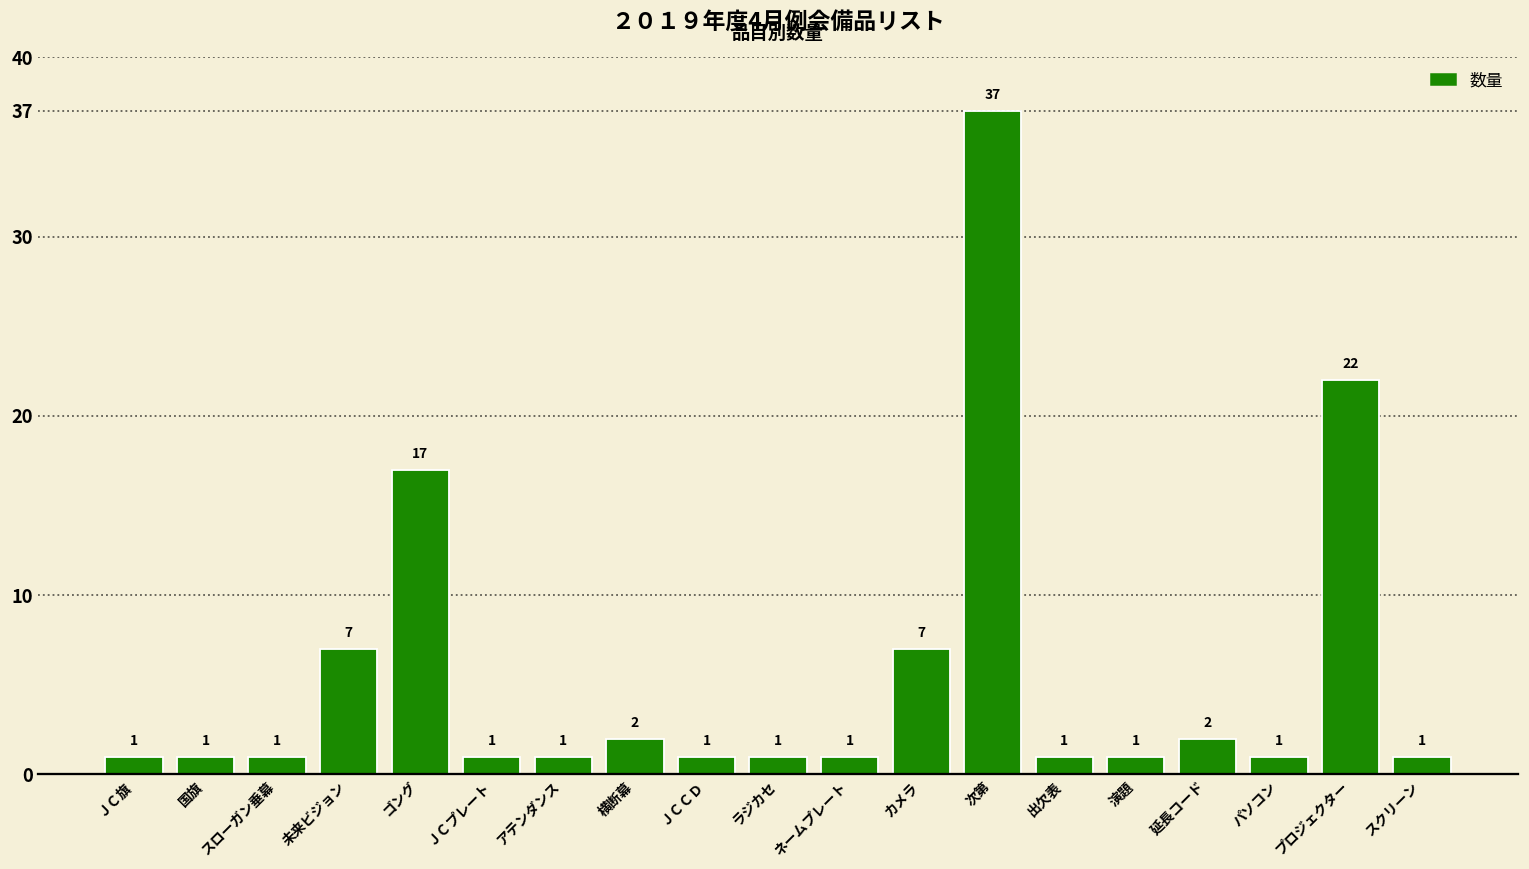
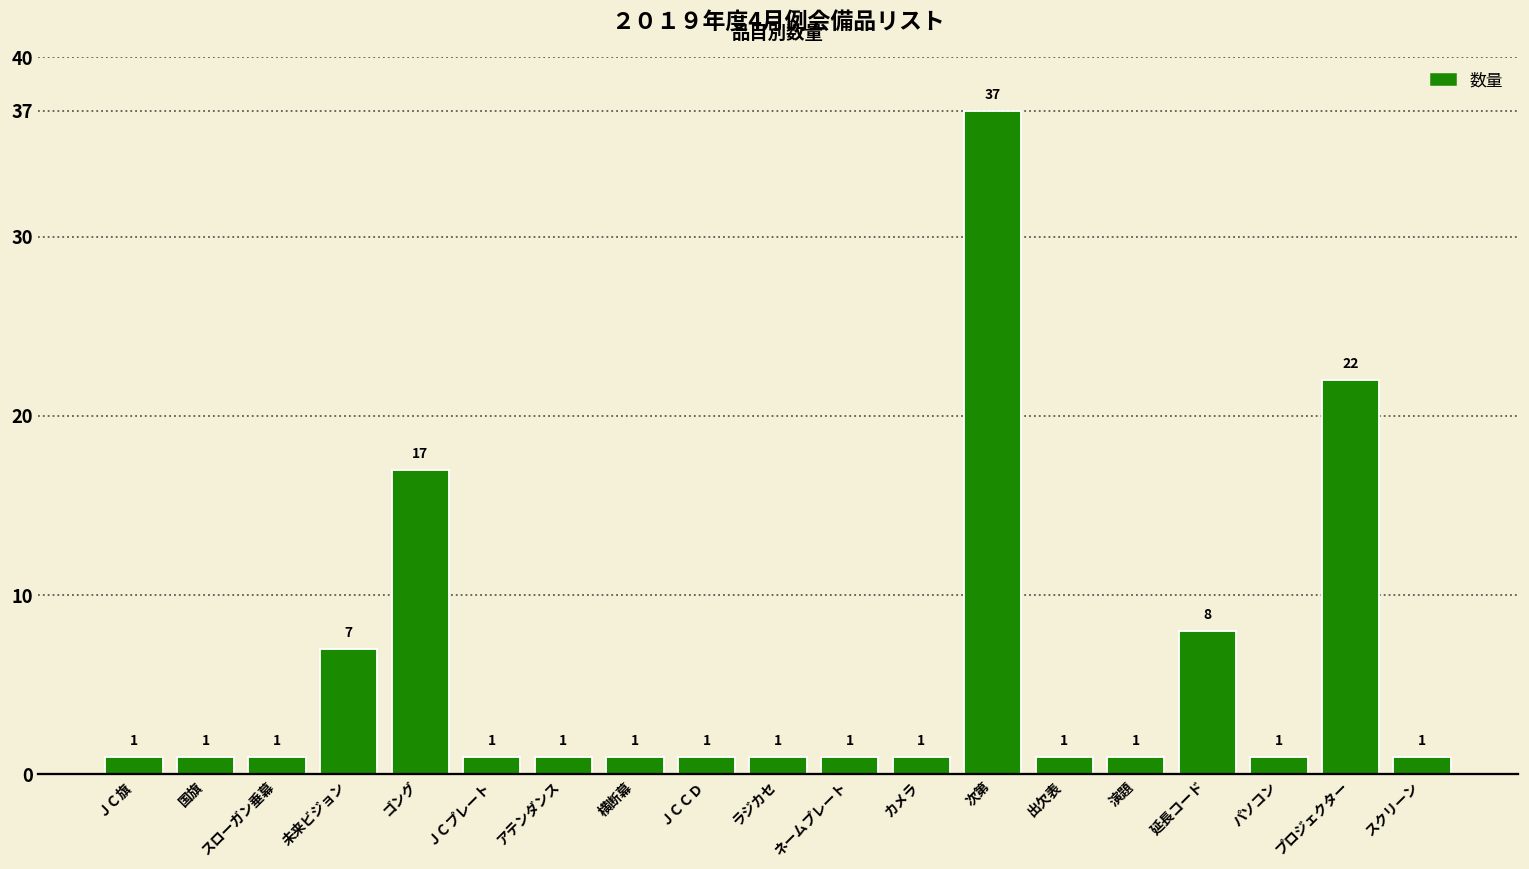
横断幕: 2 -> 1
カメラ: 7 -> 1
延長コード: 2 -> 8
